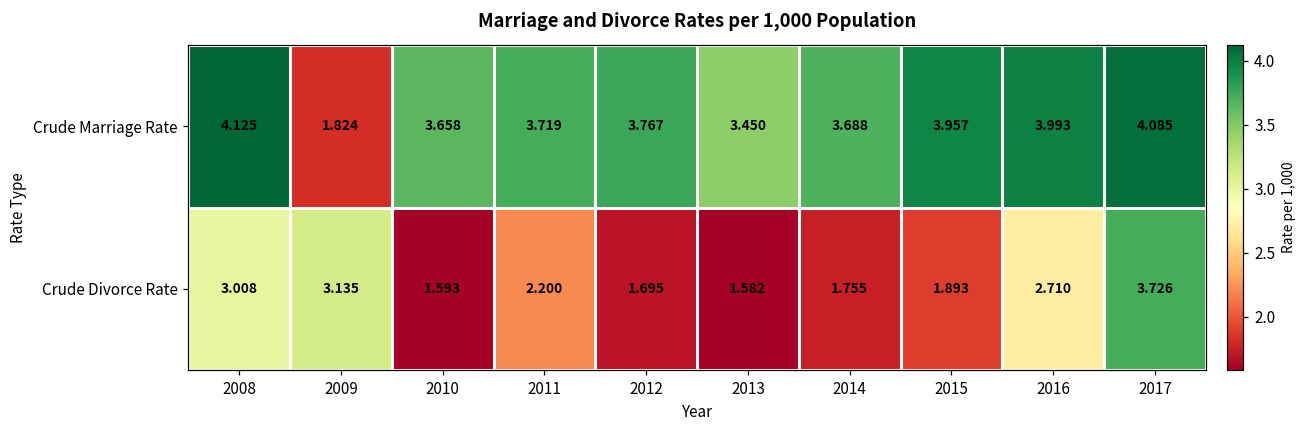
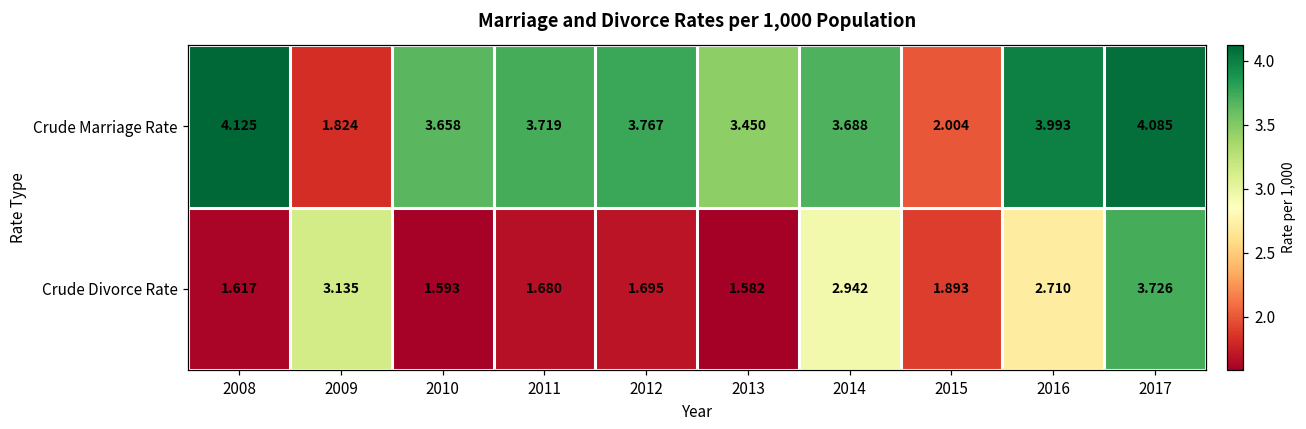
Crude Marriage Rate, 2015: 3.957 -> 2.004
Crude Divorce Rate, 2008: 3.008 -> 1.617
Crude Divorce Rate, 2011: 2.200 -> 1.680
Crude Divorce Rate, 2014: 1.755 -> 2.942
